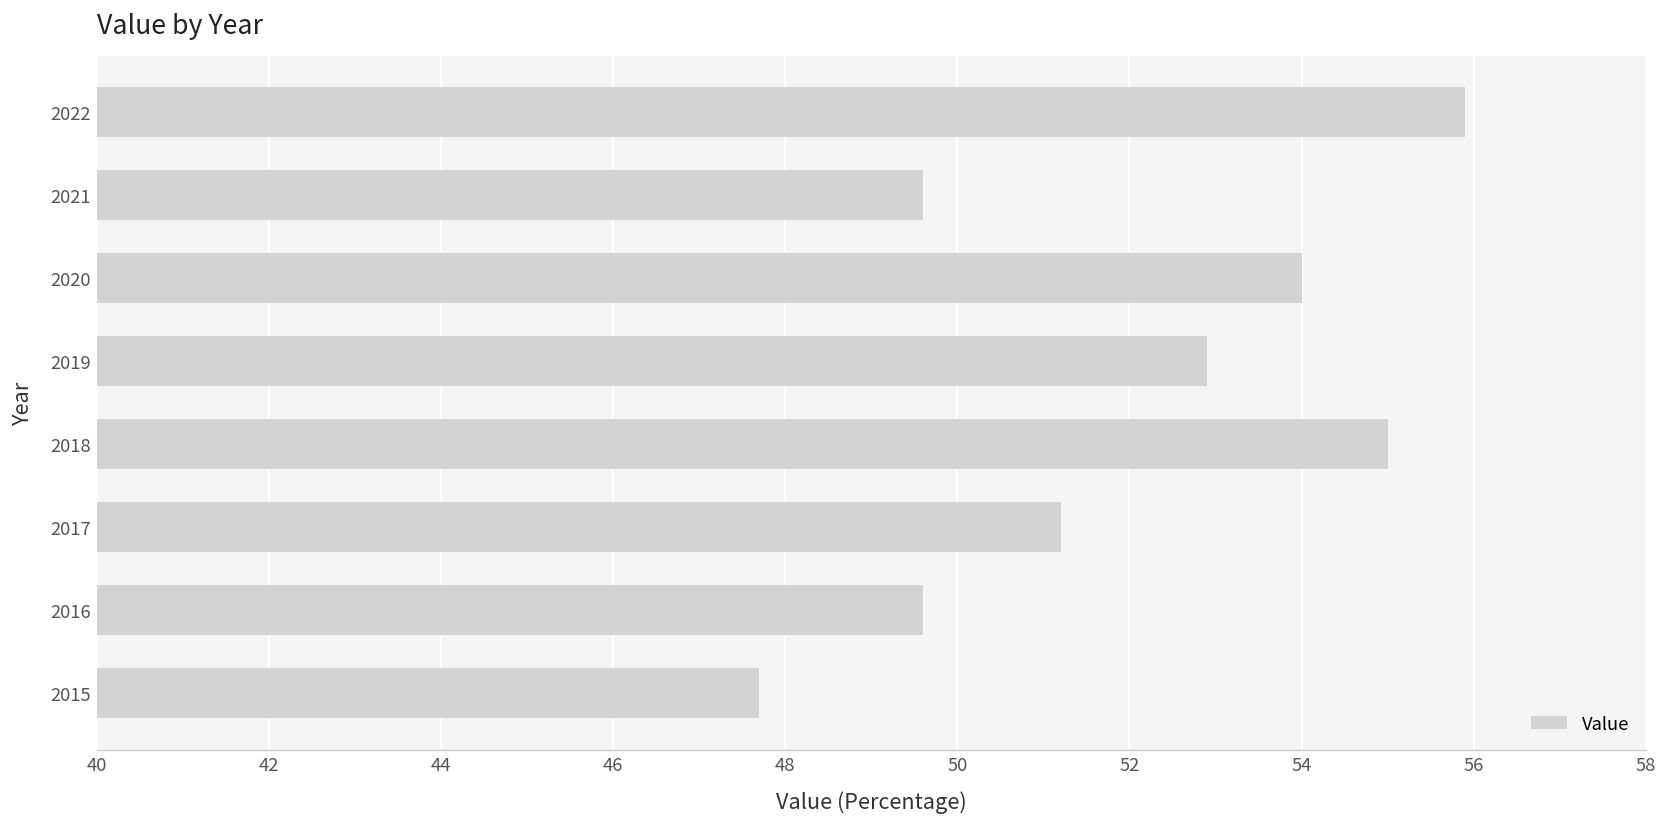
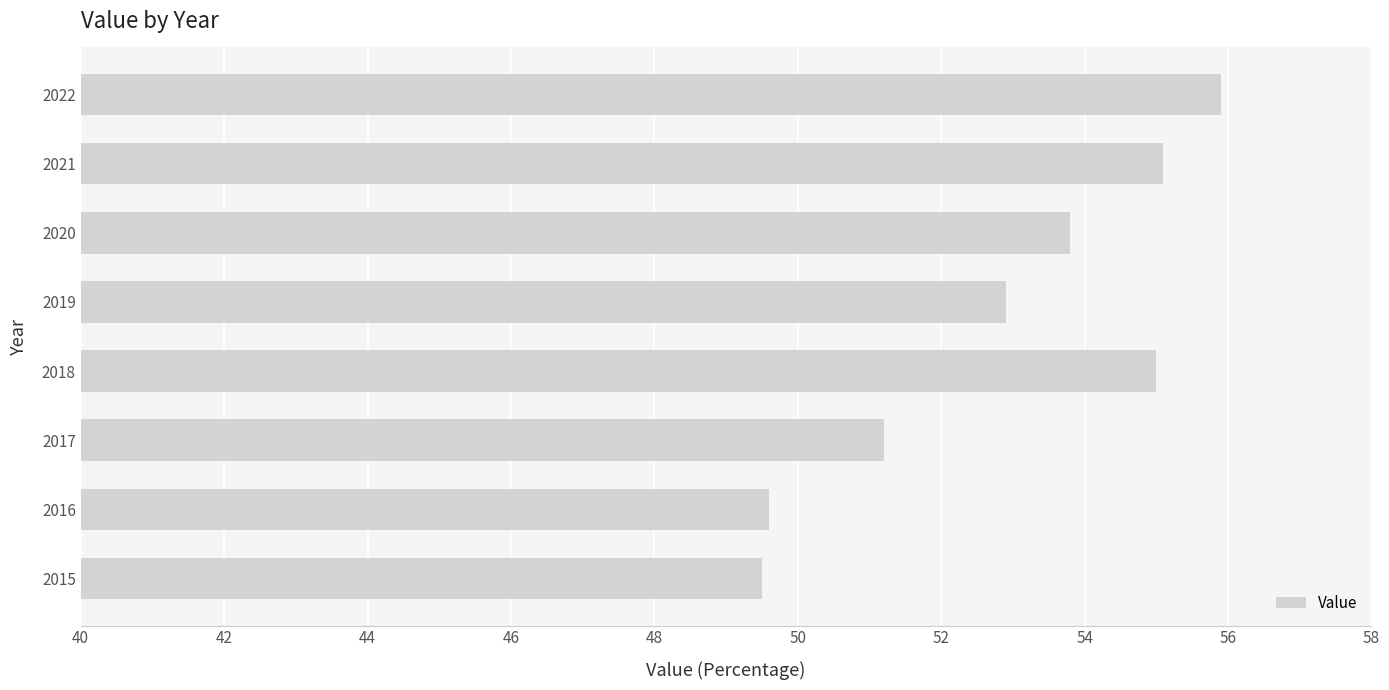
2021: 49.6 -> 55.1
2020: 54.0 -> 53.8
2015: 47.7 -> 49.5
